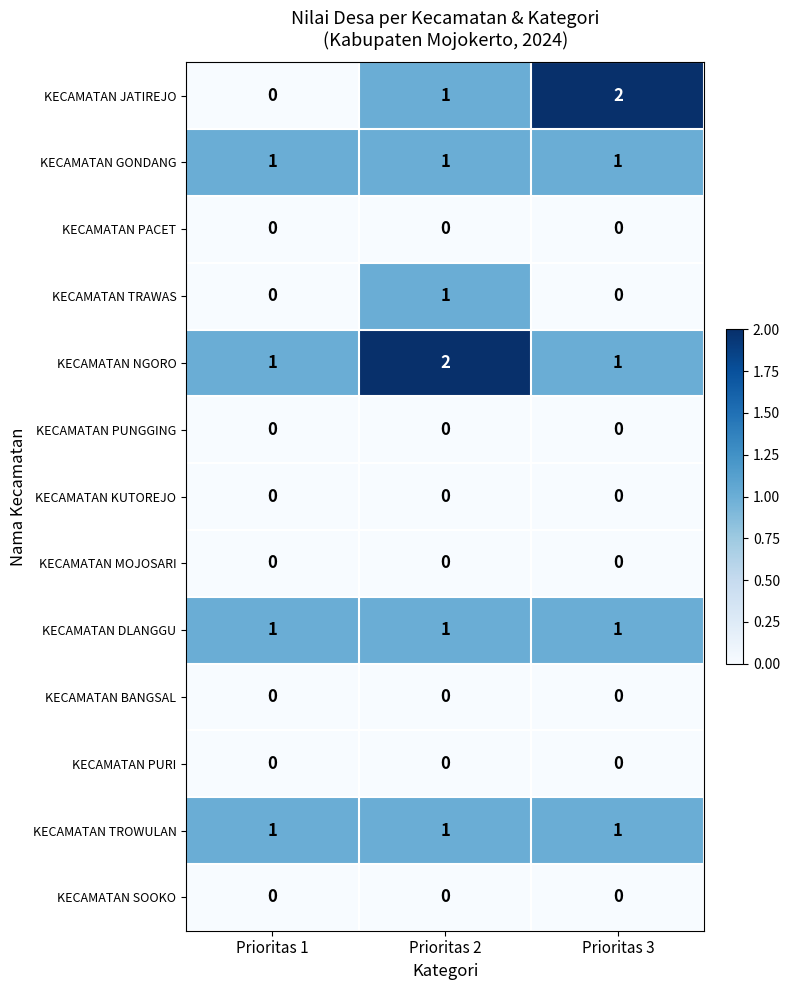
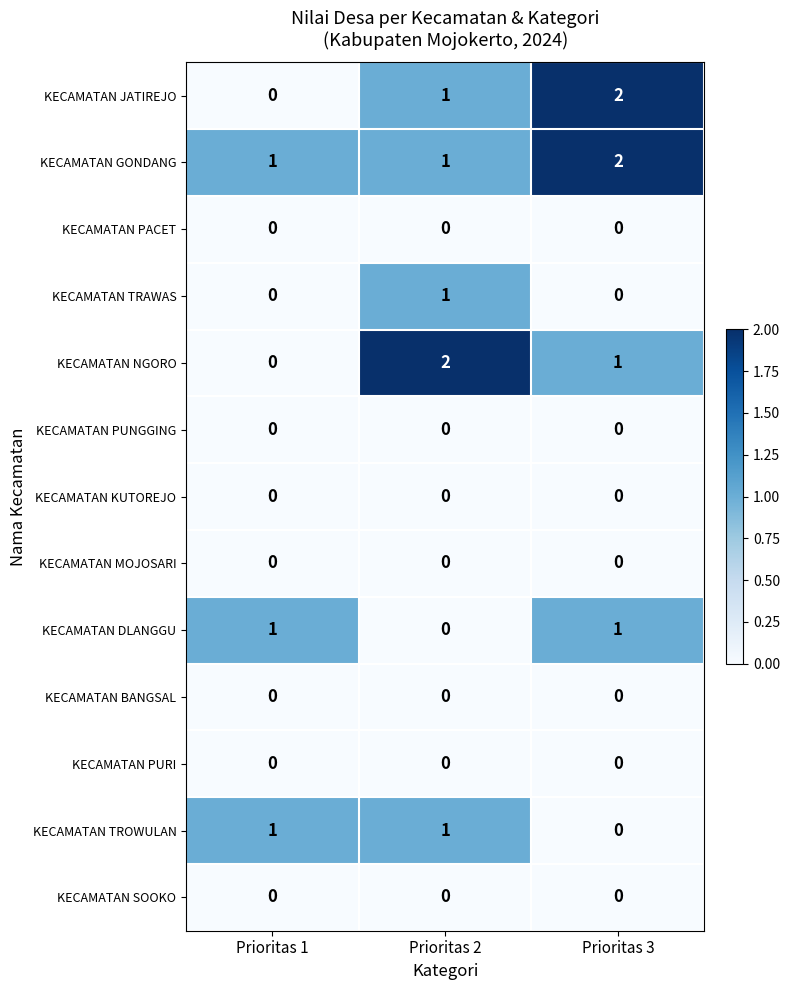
KECAMATAN GONDANG, Prioritas 3: 1 -> 2
KECAMATAN NGORO, Prioritas 1: 1 -> 0
KECAMATAN DLANGGU, Prioritas 2: 1 -> 0
KECAMATAN TROWULAN, Prioritas 3: 1 -> 0
